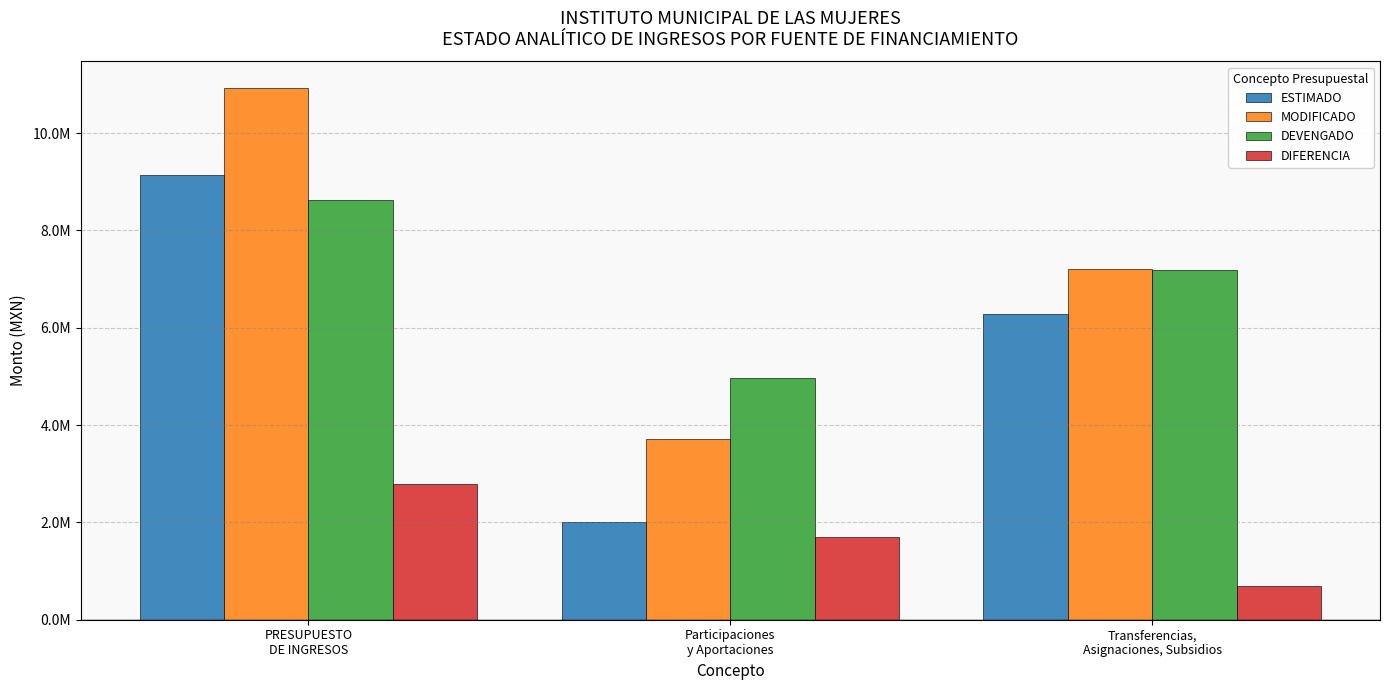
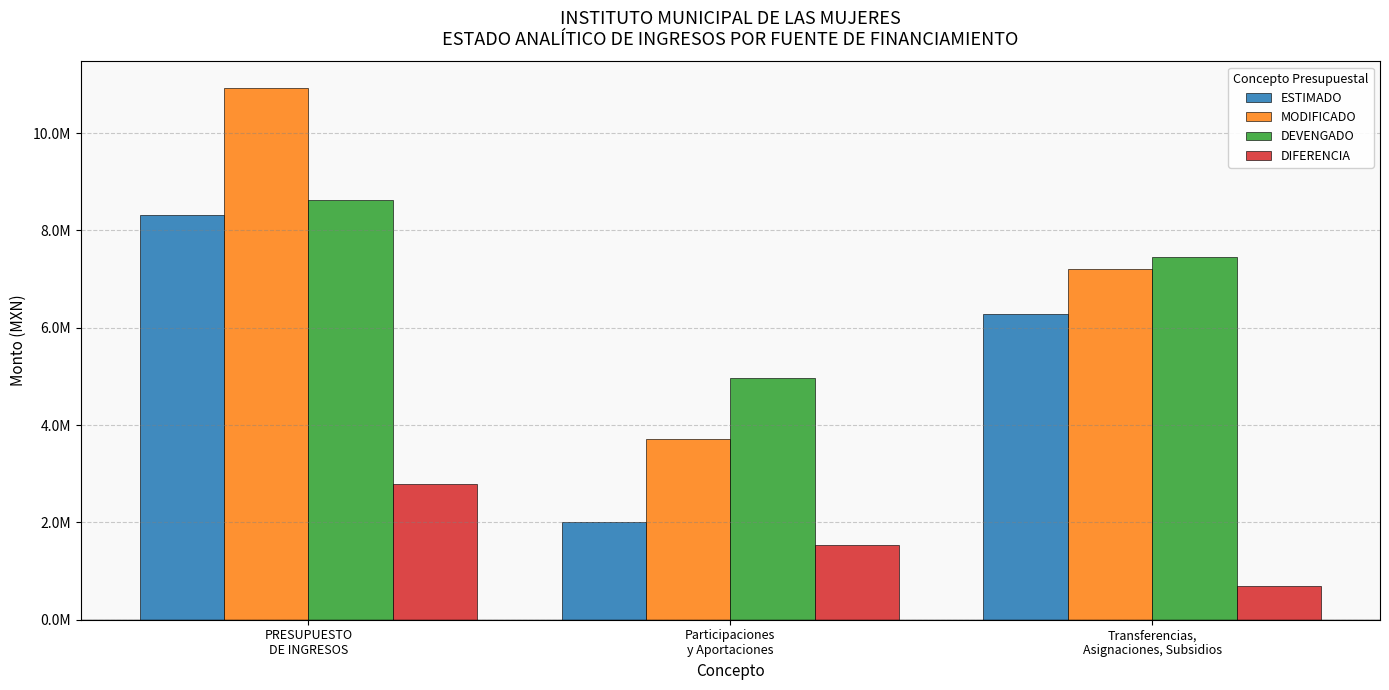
ESTIMADO, PRESUPUESTO DE INGRESOS: 9100000 -> 8300000
DIFERENCIA, Participaciones y Aportaciones: 1700000 -> 1500000
DEVENGADO, Transferencias, Asignaciones, Subsidios: 7200000 -> 7400000
